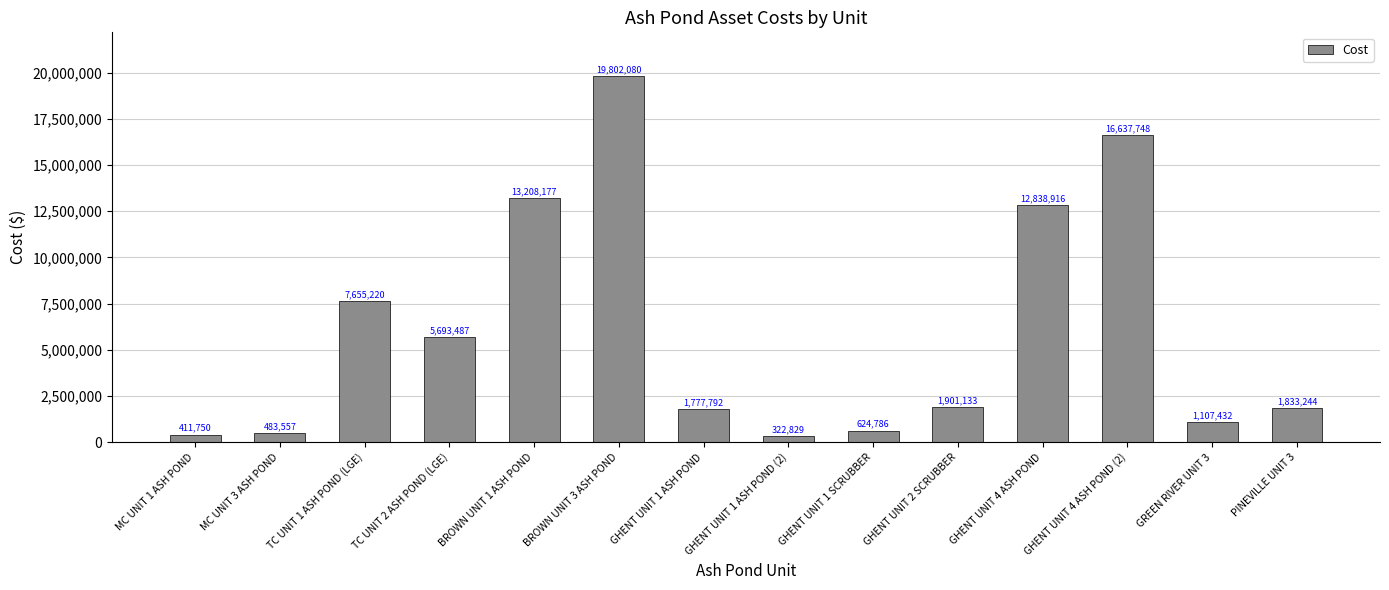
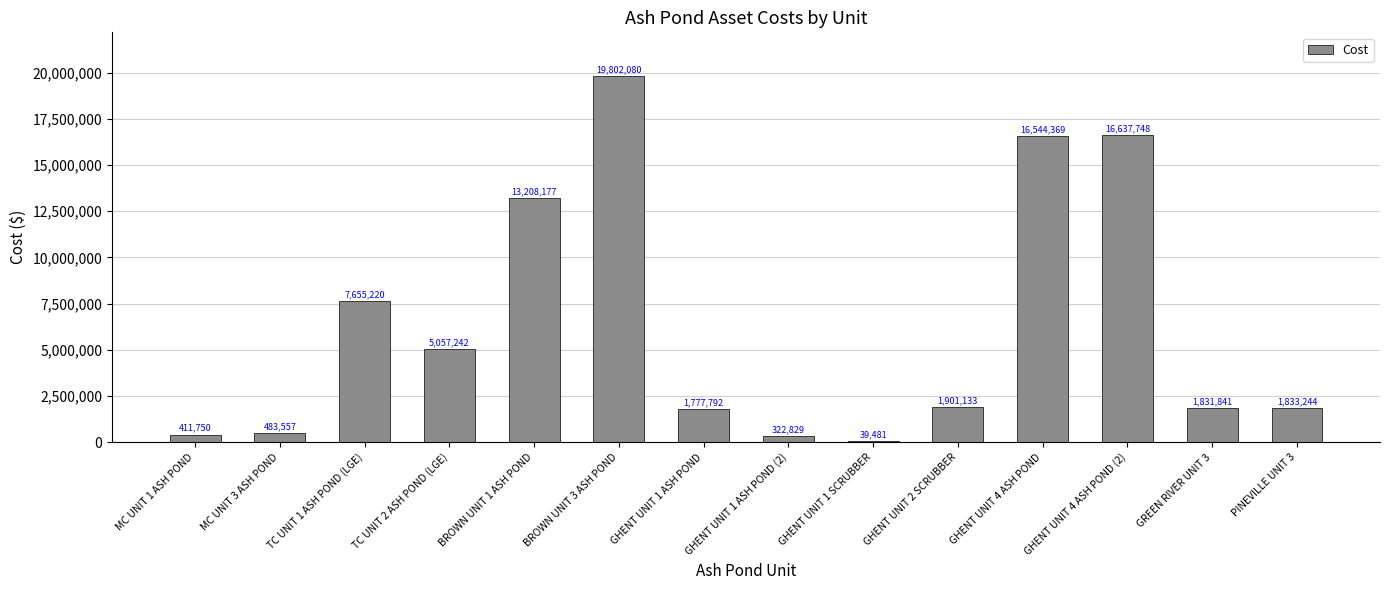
TC UNIT 2 ASH POND (LGE): 5,693,487 -> 5,057,242
GHENT UNIT 1 SCRUBBER: 624,786 -> 39,481
GHENT UNIT 4 ASH POND: 12,838,916 -> 16,544,369
GREEN RIVER UNIT 3: 1,107,432 -> 1,831,841
